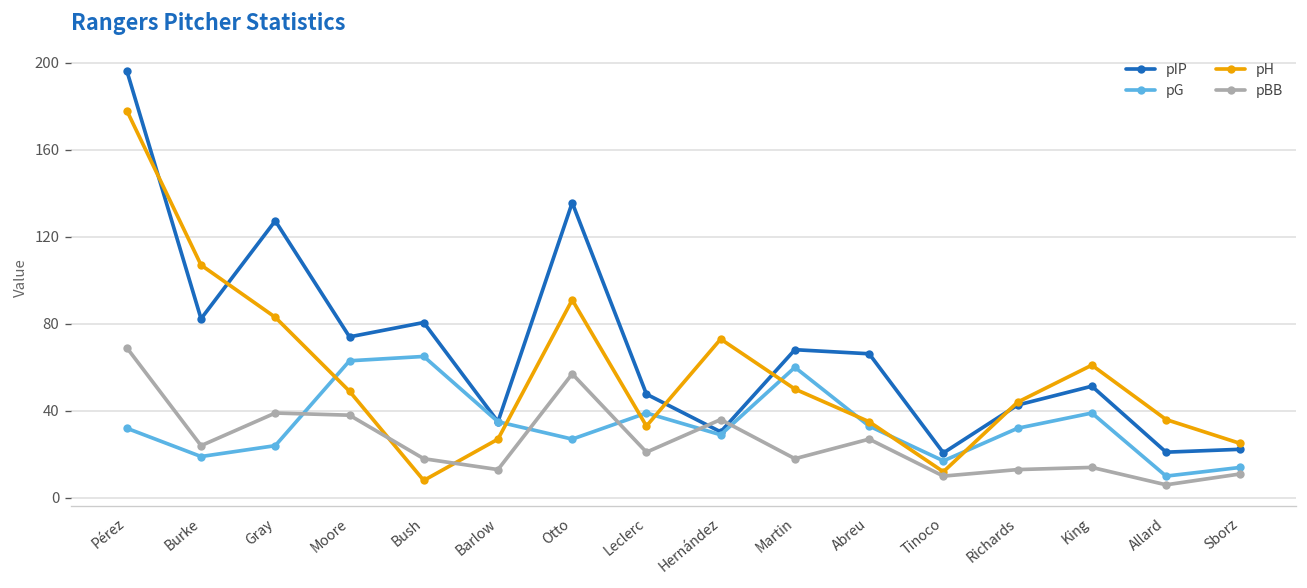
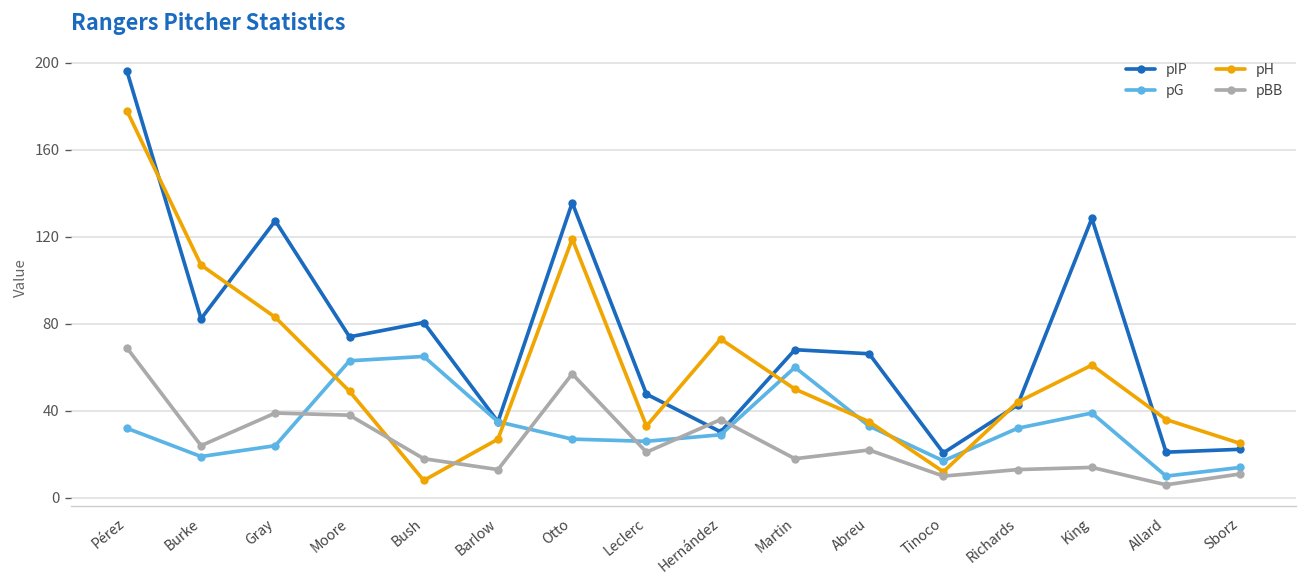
pH, Otto: 91 -> 119
pG, Leclerc: 39 -> 26
pBB, Abreu: 27 -> 22
pIP, King: 51 -> 128
